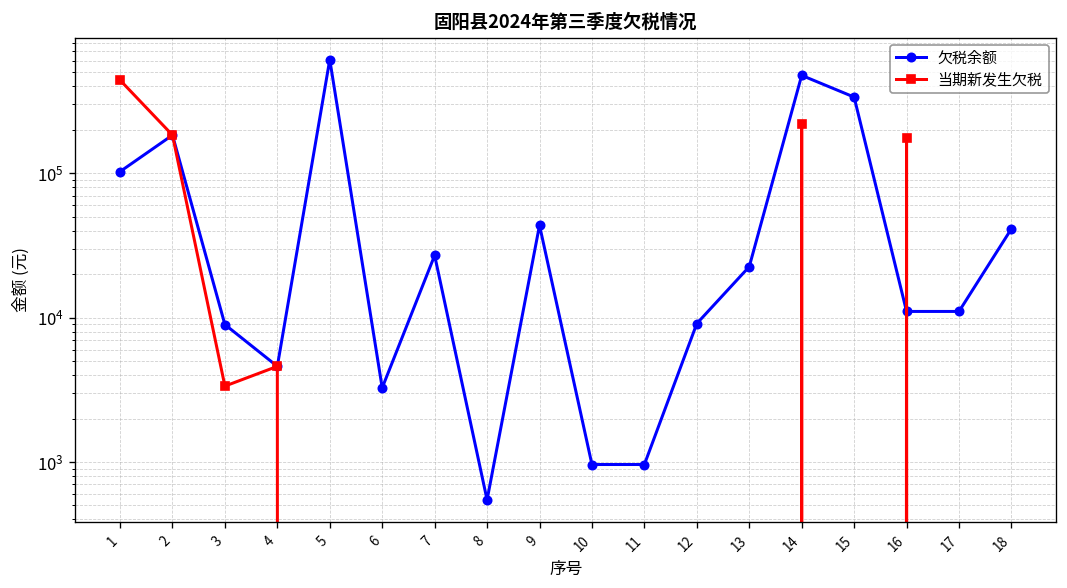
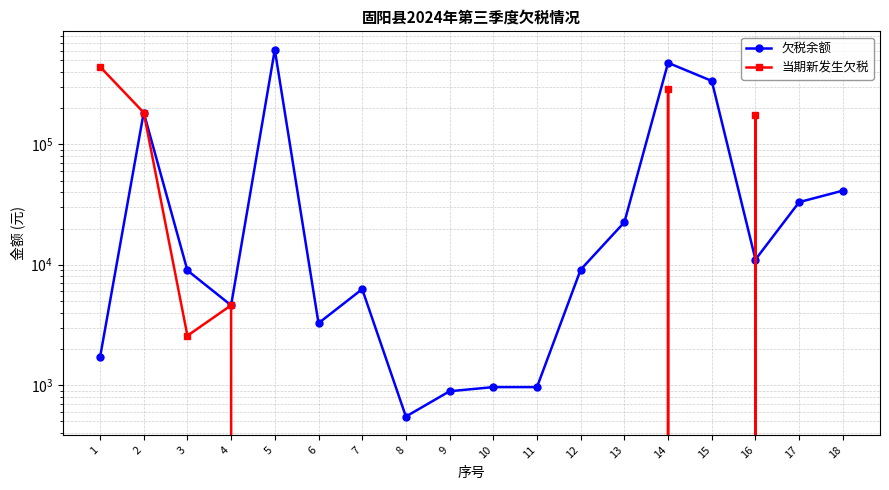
欠税余额, 1: 100000 -> 1700
当期新发生欠税, 3: 3400 -> 2600
欠税余额, 7: 27000 -> 6000
欠税余额, 9: 44000 -> 900
当期新发生欠税, 14: 220000 -> 290000
欠税余额, 17: 11000 -> 33000
